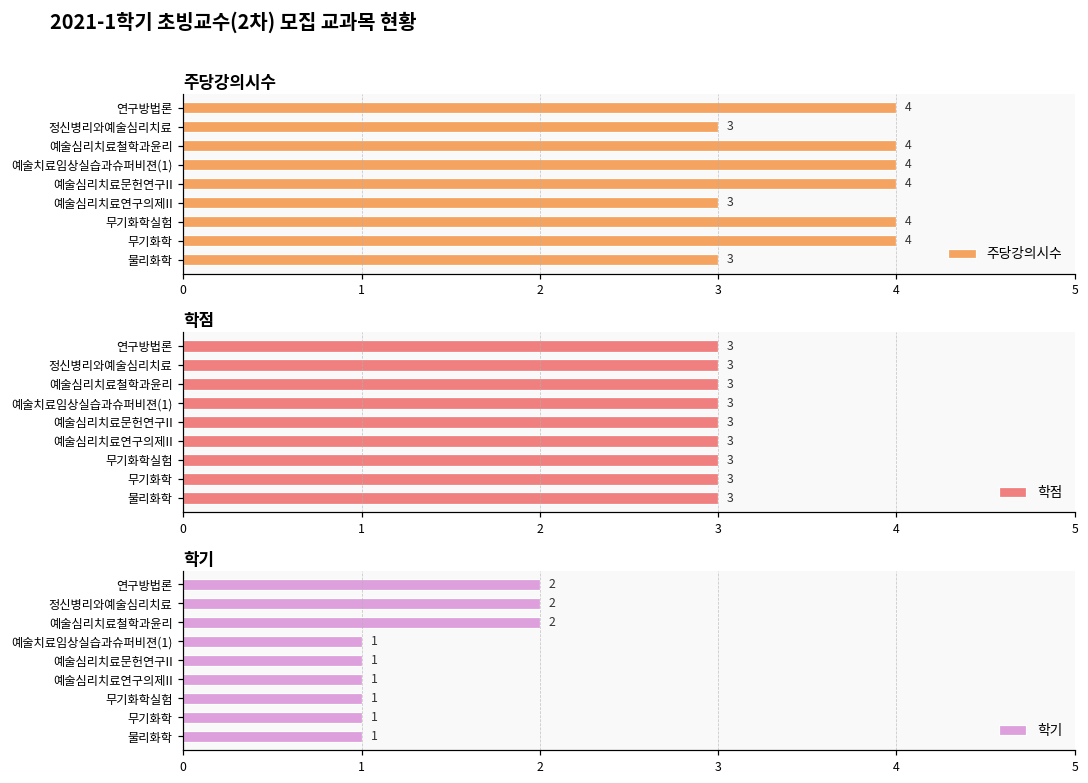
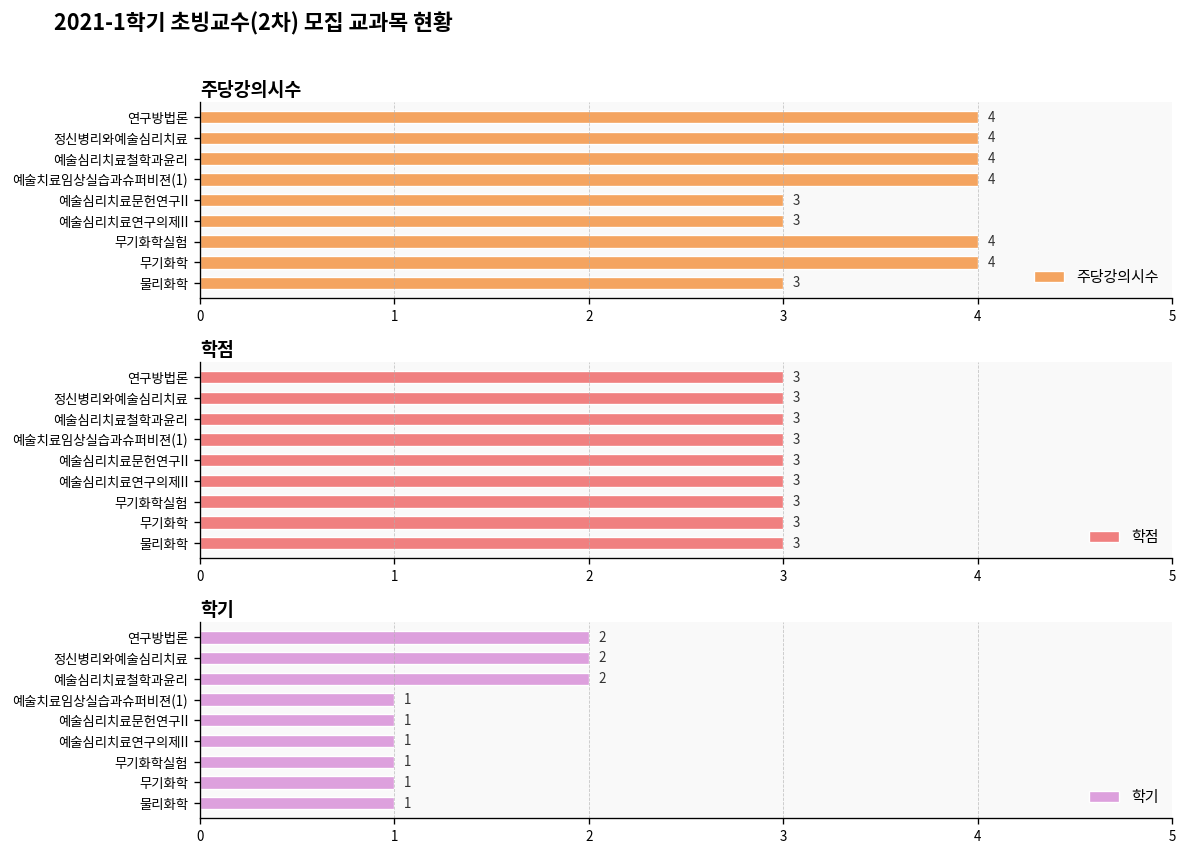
주당강의시수, 정신병리와예술심리치료: 3 -> 4
주당강의시수, 예술심리치료문헌연구II: 4 -> 3
